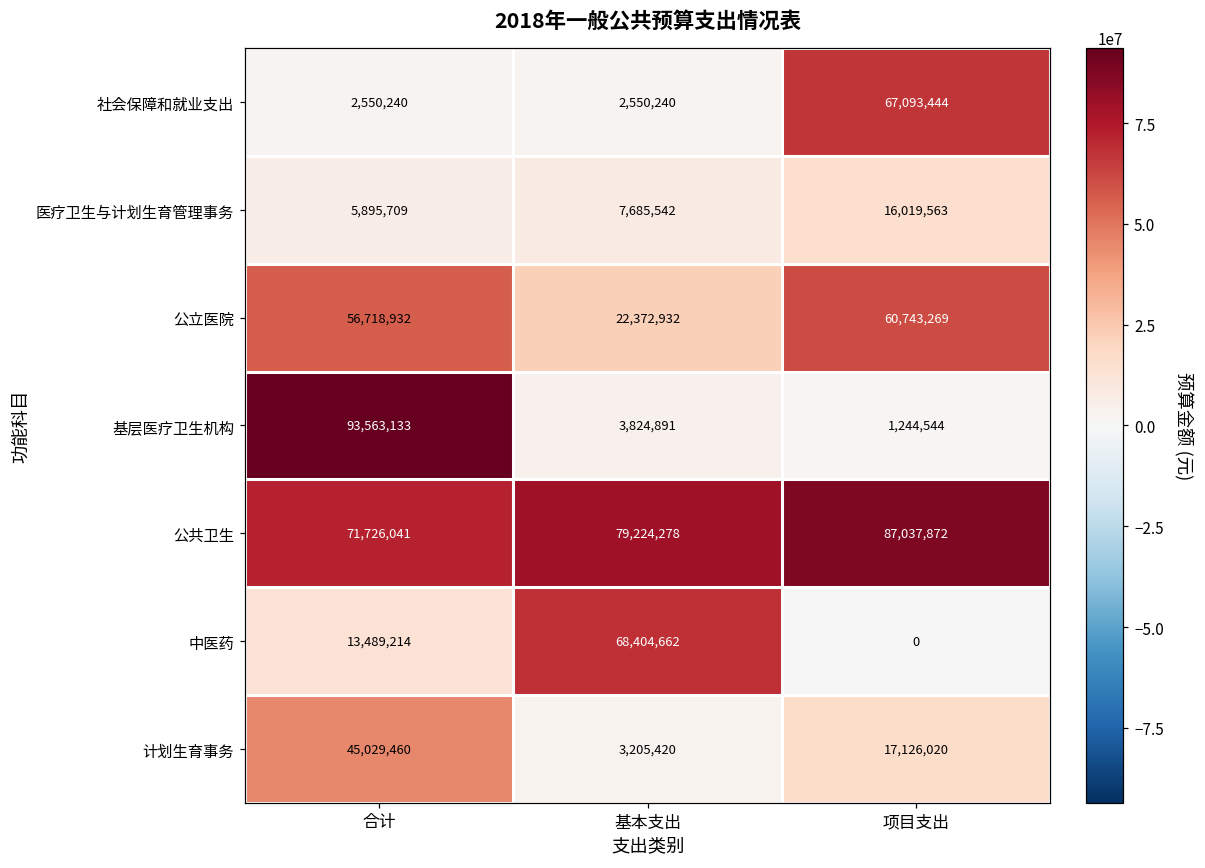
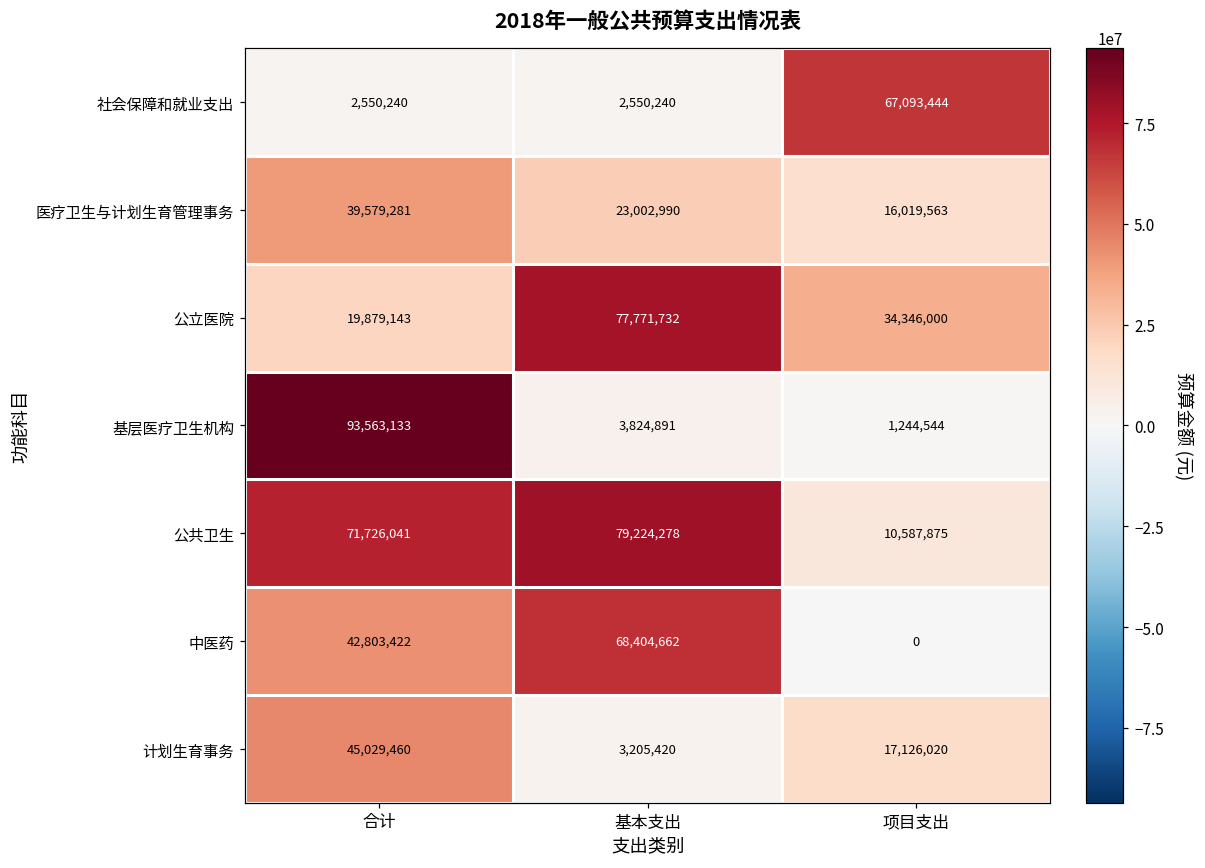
医疗卫生与计划生育管理事务, 合计: 5,895,709 -> 39,579,281
医疗卫生与计划生育管理事务, 基本支出: 7,685,542 -> 23,002,990
公立医院, 合计: 56,718,932 -> 19,879,143
公立医院, 基本支出: 22,372,932 -> 77,771,732
公立医院, 项目支出: 60,743,269 -> 34,346,000
公共卫生, 项目支出: 87,037,872 -> 10,587,875
中医药, 合计: 13,489,214 -> 42,803,422
